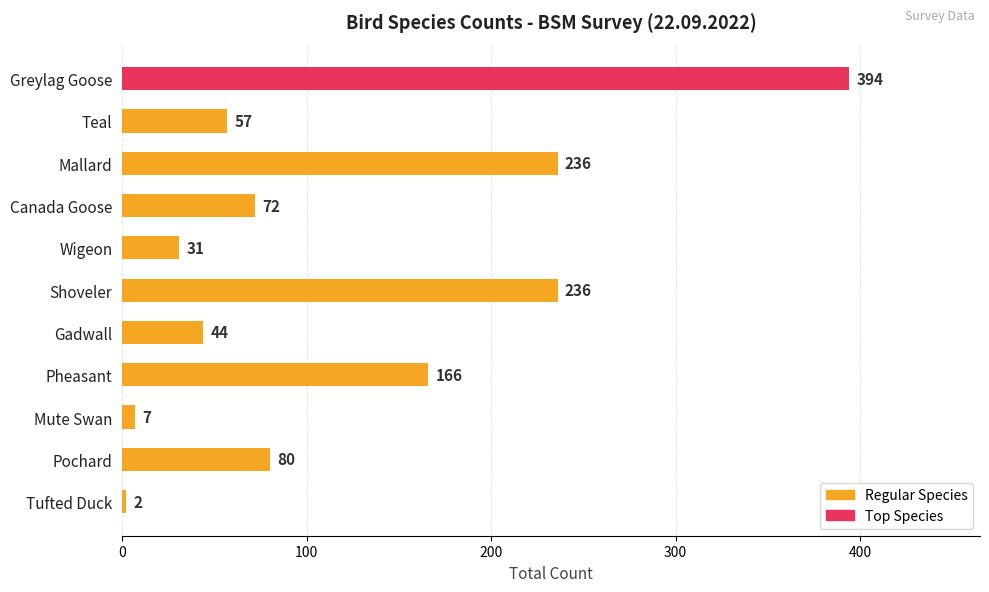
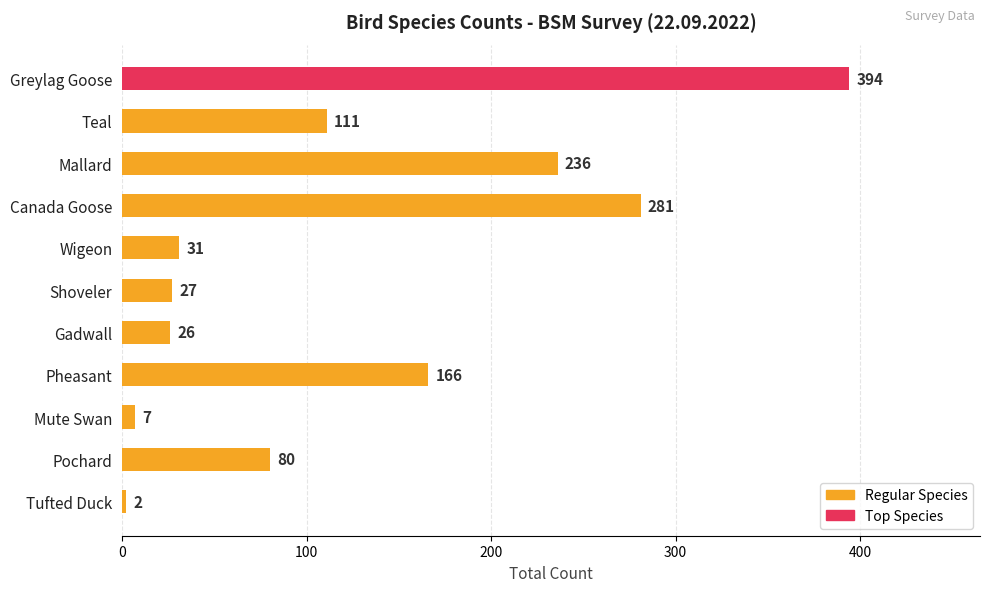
Teal: 57 -> 111
Canada Goose: 72 -> 281
Shoveler: 236 -> 27
Gadwall: 44 -> 26
